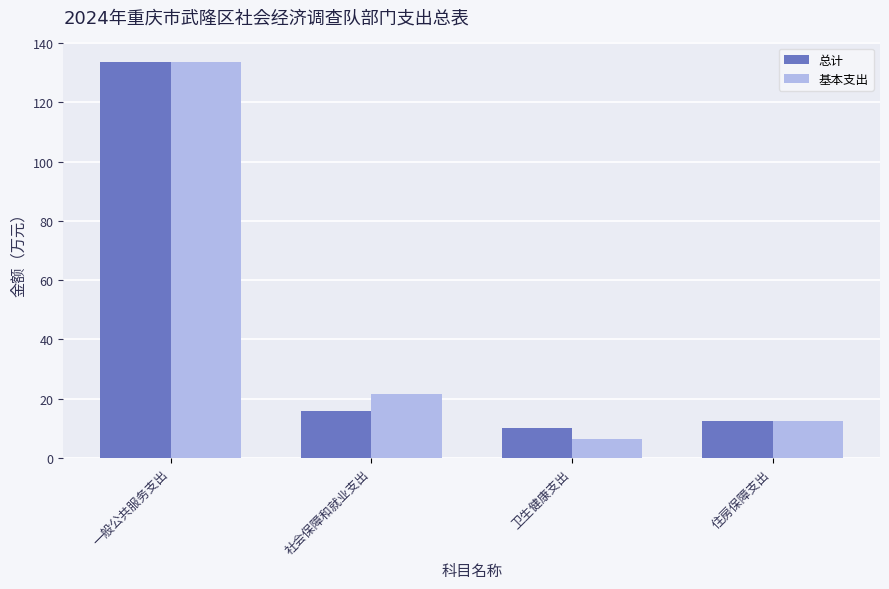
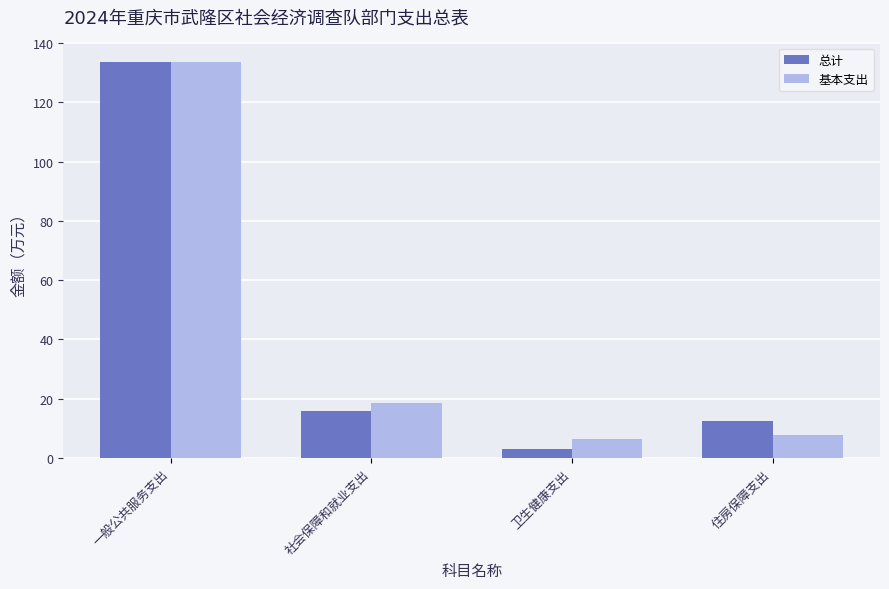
基本支出, 社会保障和就业支出: 22 -> 19
总计, 卫生健康支出: 10 -> 3
基本支出, 住房保障支出: 13 -> 8
